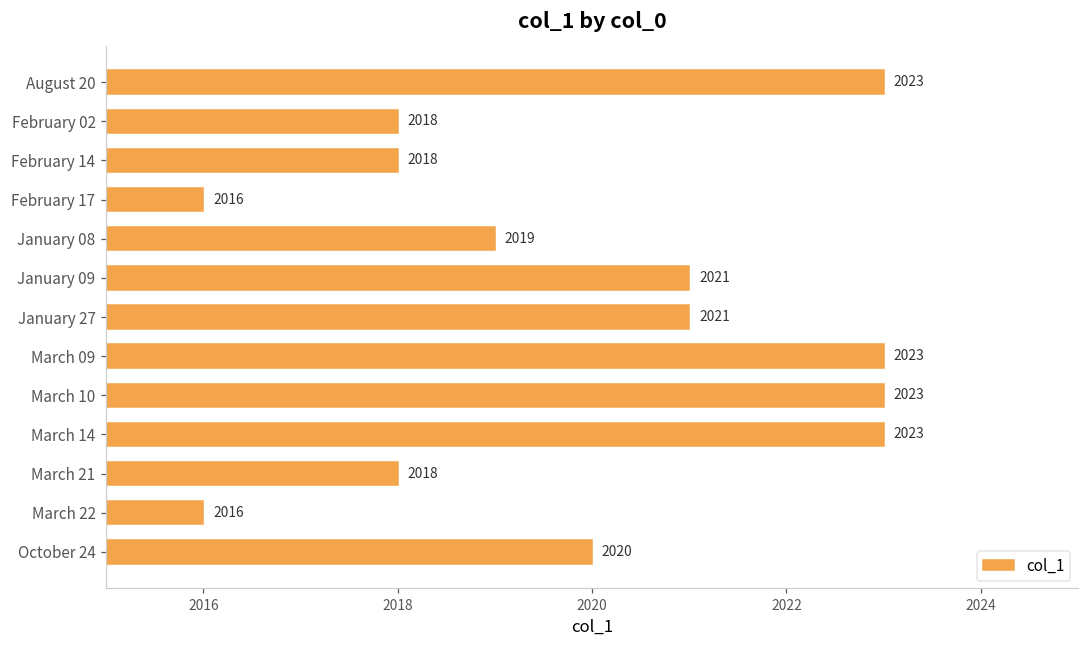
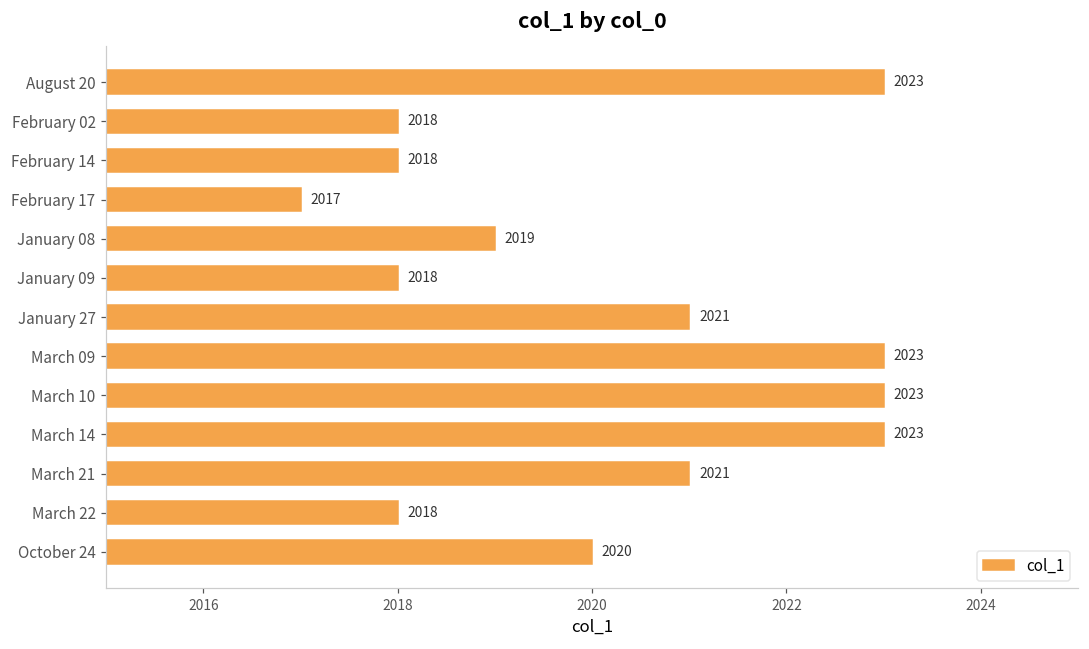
February 17: 2016 -> 2017
January 09: 2021 -> 2018
March 21: 2018 -> 2021
March 22: 2016 -> 2018
